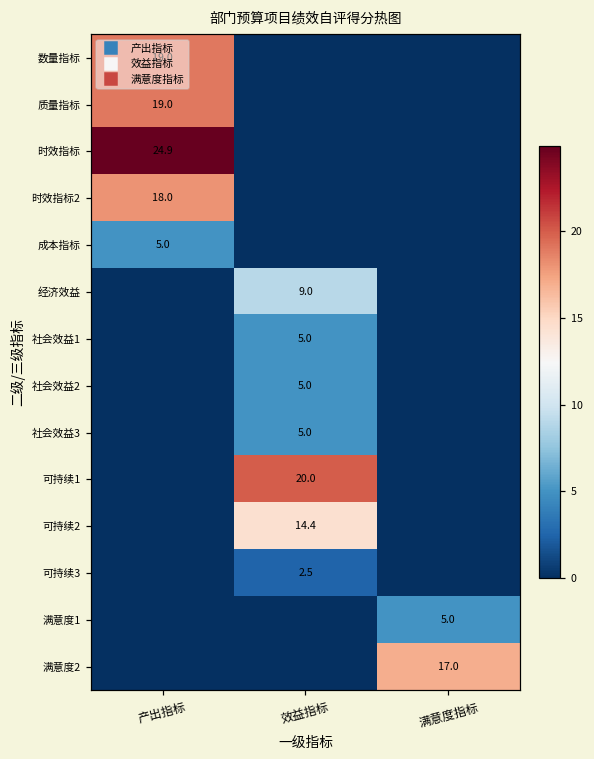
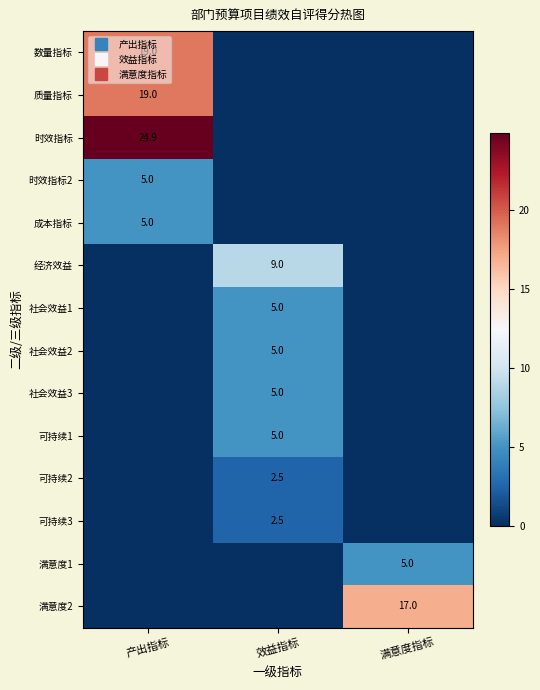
时效指标2, 产出指标: 18.0 -> 5.0
可持续1, 效益指标: 20.0 -> 5.0
可持续2, 效益指标: 14.4 -> 2.5
